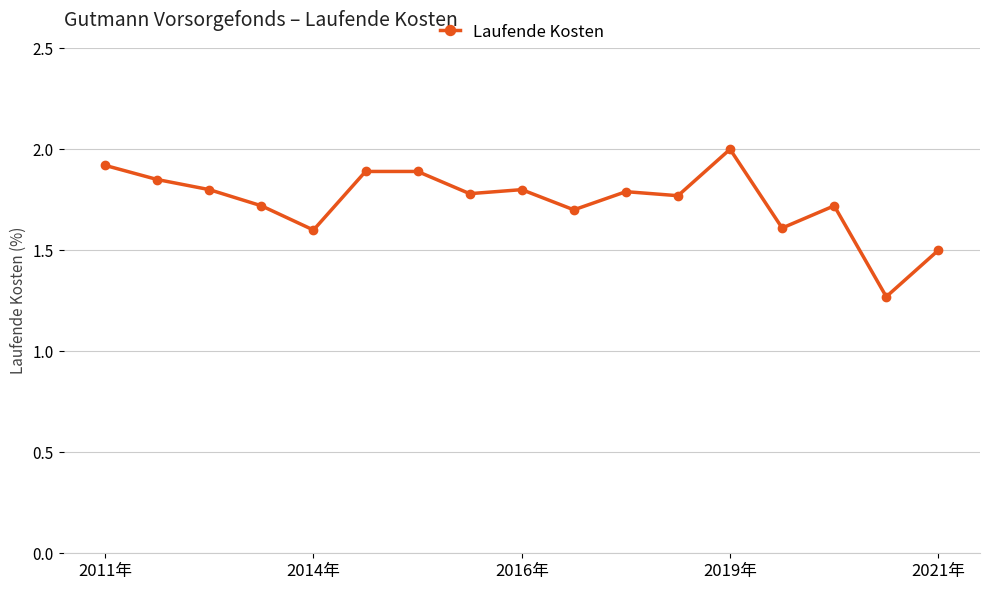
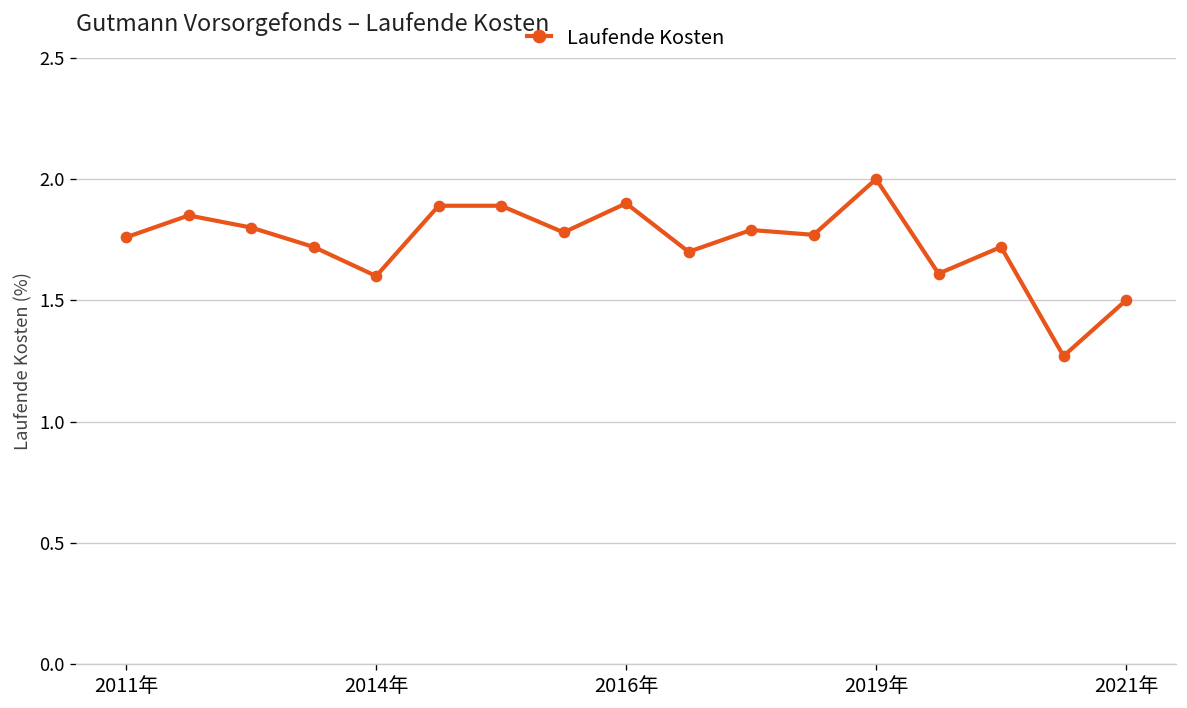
2011年: 1.92 -> 1.76
2016年: 1.8 -> 1.9
